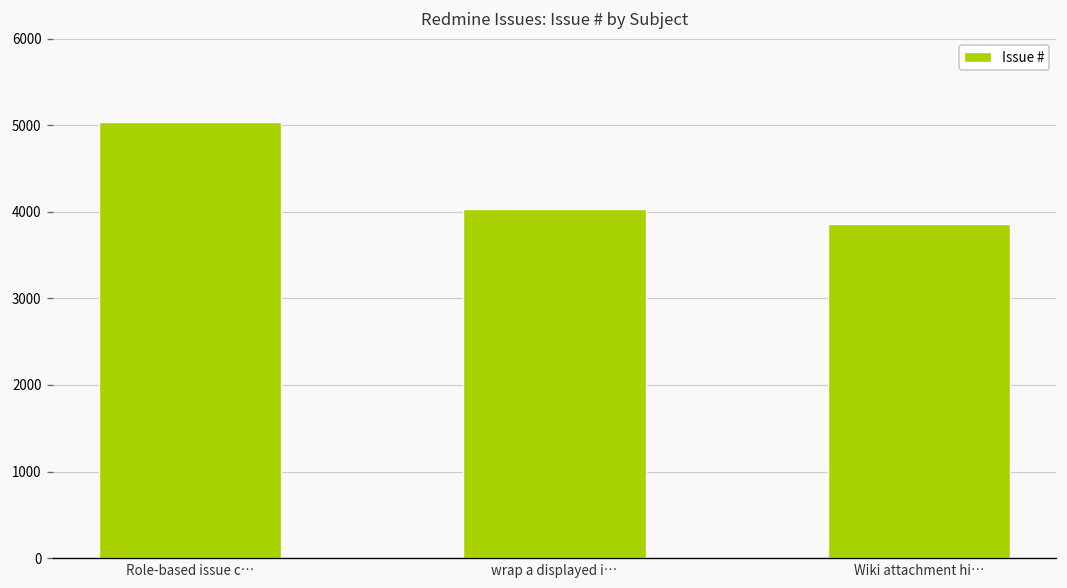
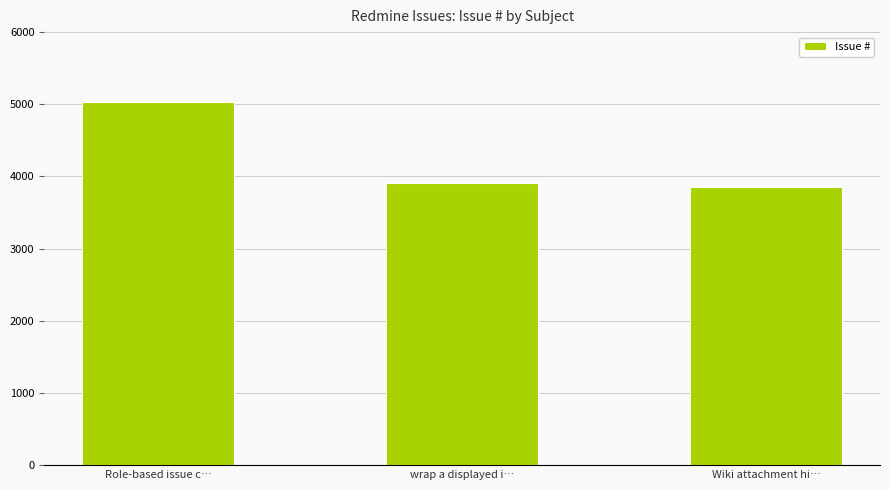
wrap a displayed i…: 4000 -> 3900
